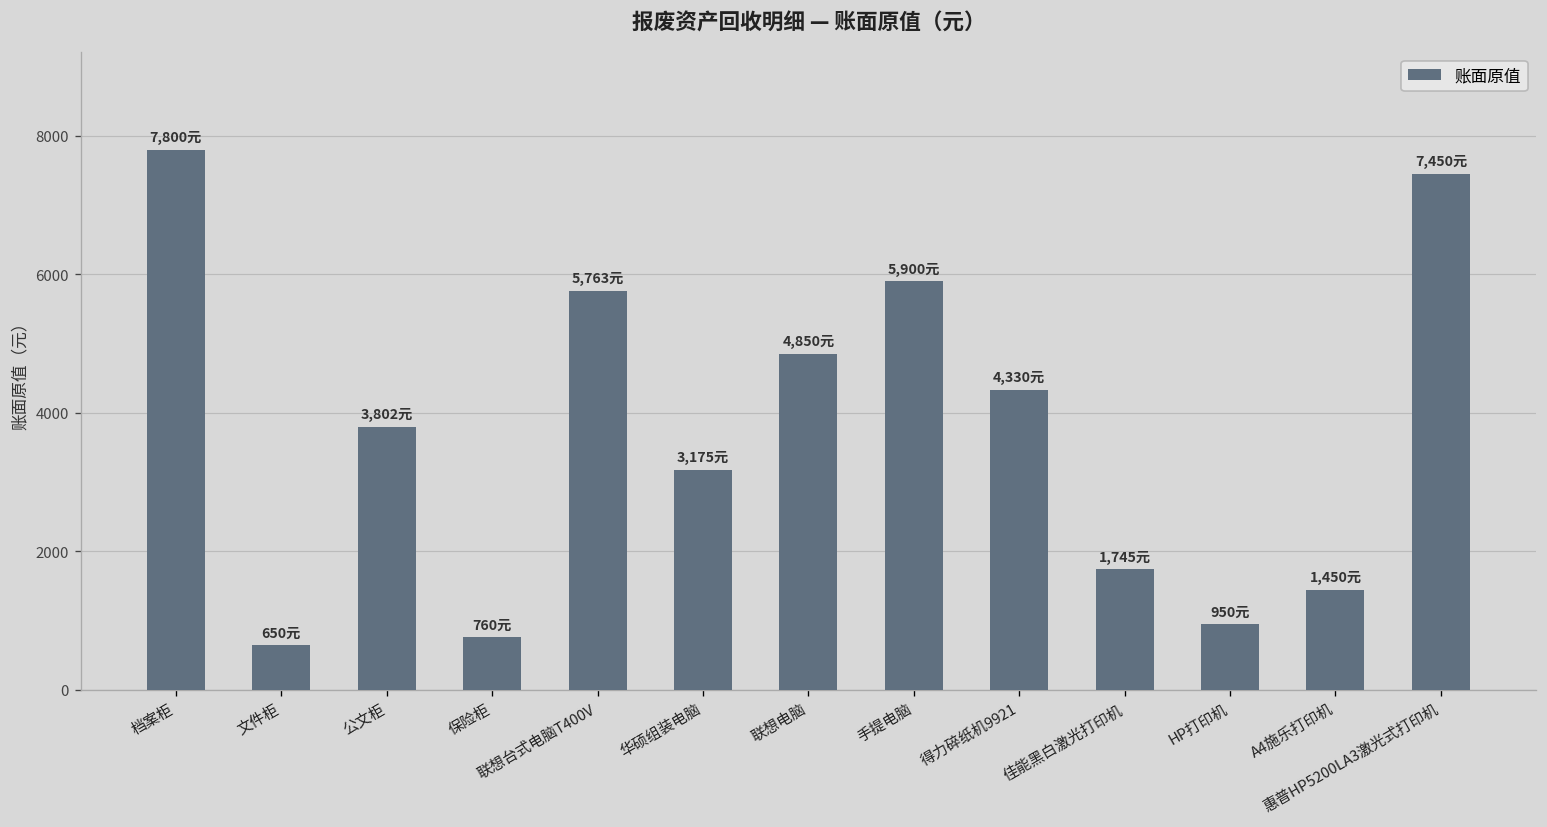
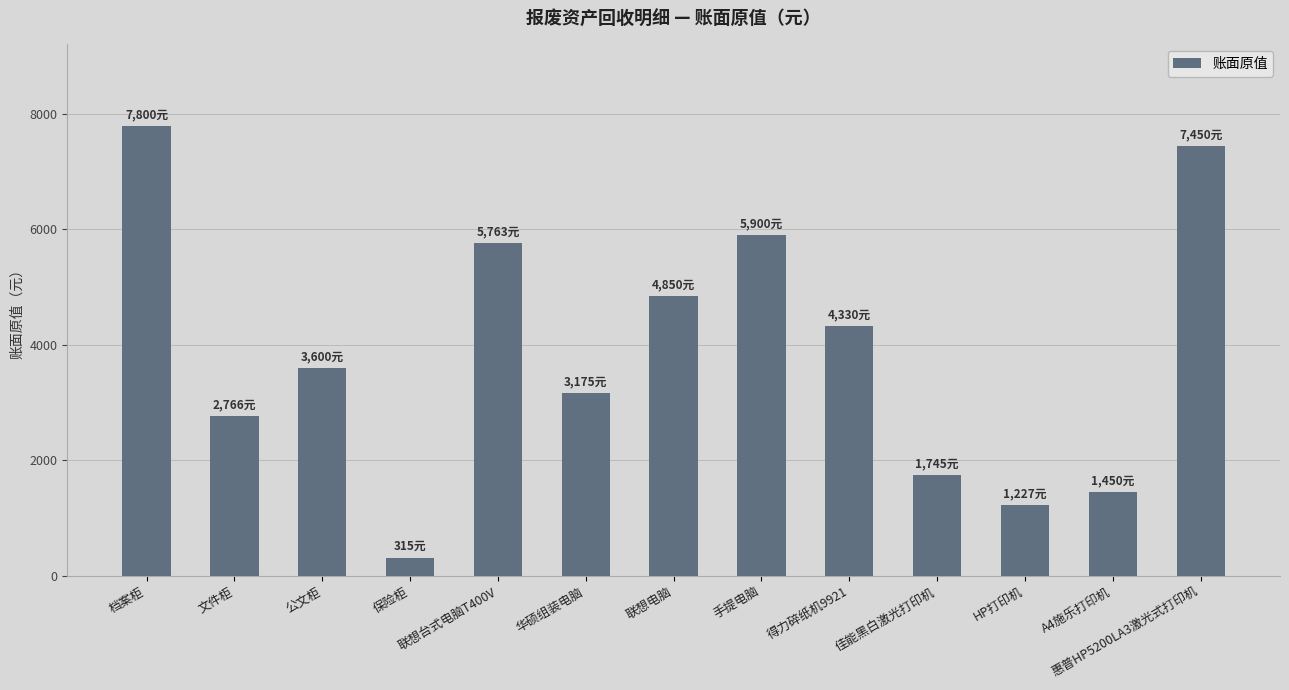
文件柜: 650元 -> 2,766元
公文柜: 3,802元 -> 3,600元
保险柜: 760元 -> 315元
HP打印机: 950元 -> 1,227元
